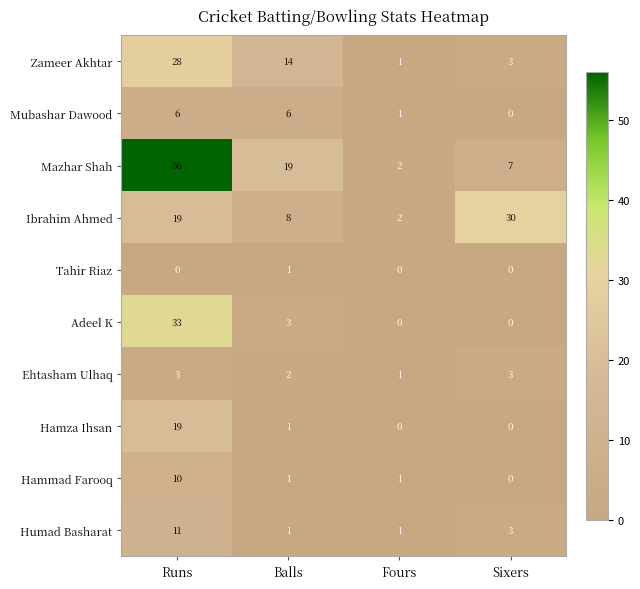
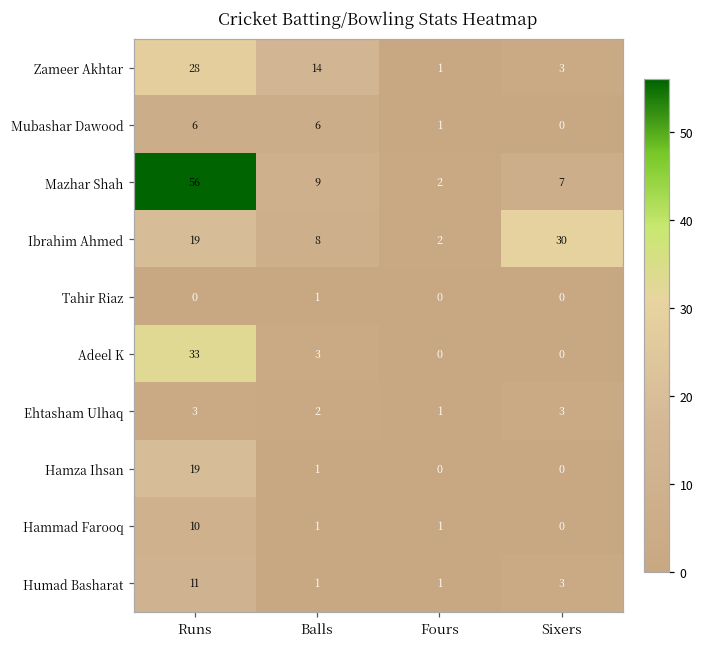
Mazhar Shah, Balls: 19 -> 9
